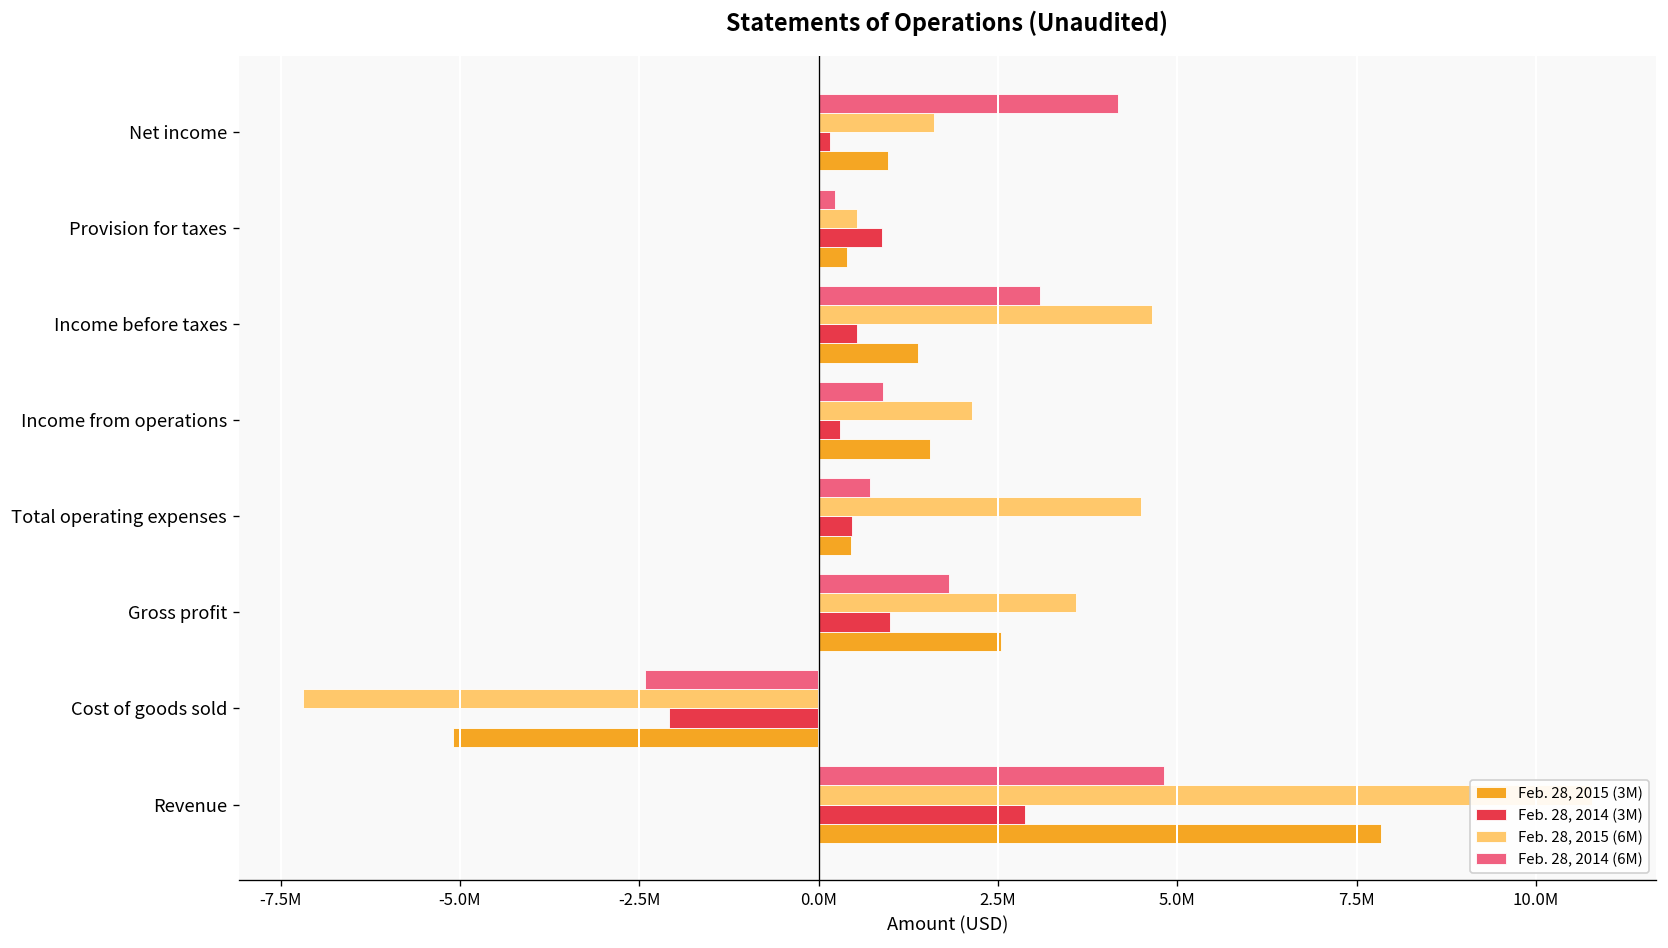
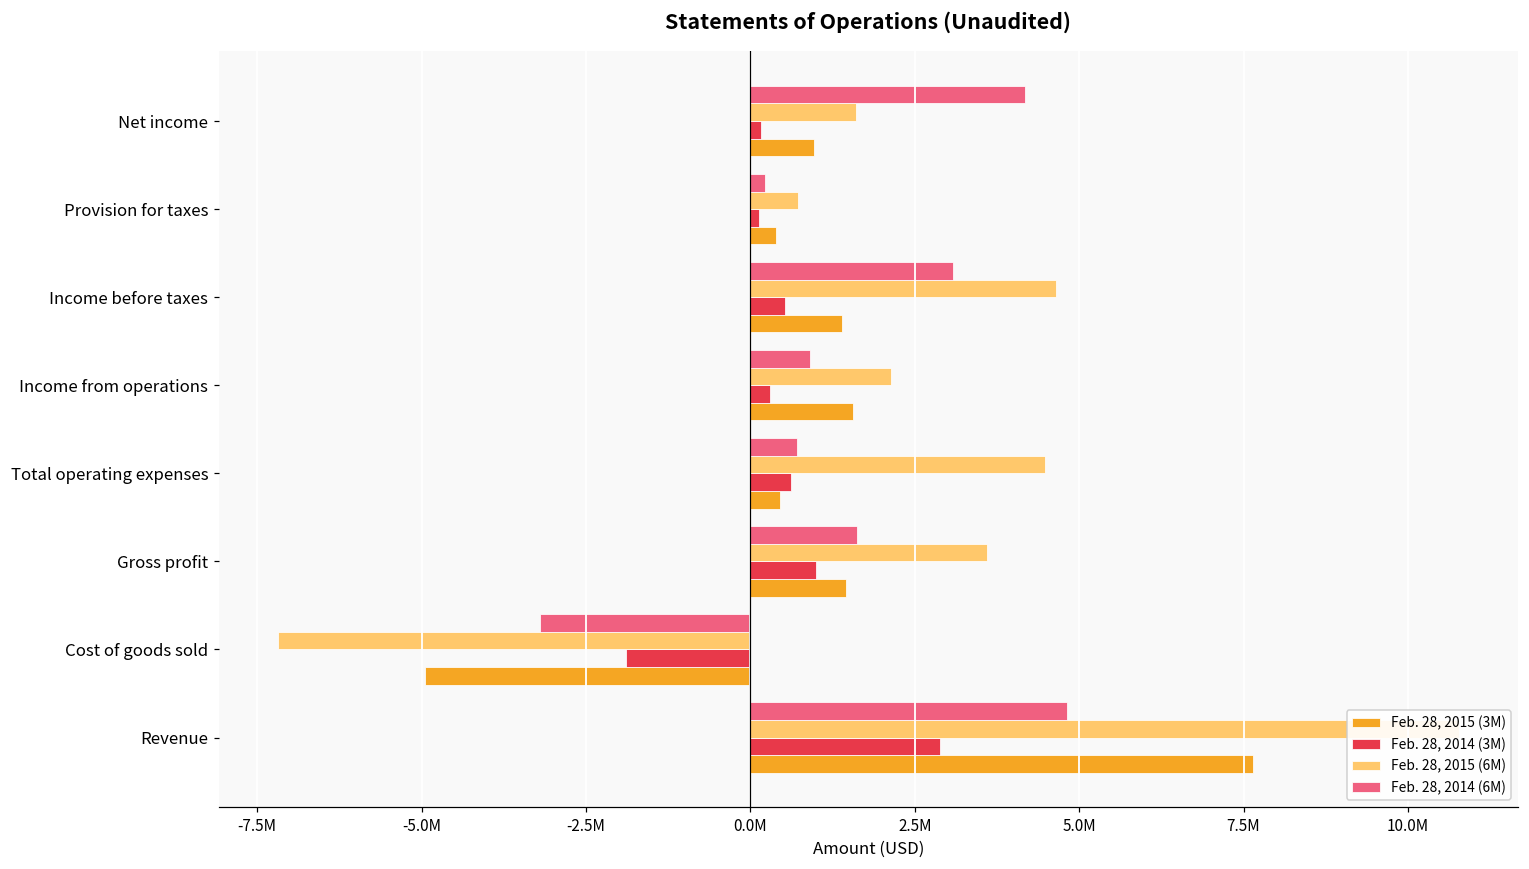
Feb. 28, 2015 (6M), Provision for taxes: 500000 -> 700000
Feb. 28, 2014 (3M), Provision for taxes: 900000 -> 100000
Feb. 28, 2014 (3M), Total operating expenses: 500000 -> 600000
Feb. 28, 2014 (6M), Gross profit: 1800000 -> 1600000
Feb. 28, 2015 (3M), Gross profit: 2500000 -> 1500000
Feb. 28, 2014 (6M), Cost of goods sold: -2400000 -> -3200000
Feb. 28, 2014 (3M), Cost of goods sold: -2100000 -> -1900000
Feb. 28, 2015 (3M), Cost of goods sold: -5100000 -> -5000000
Feb. 28, 2015 (3M), Revenue: 7800000 -> 7600000
